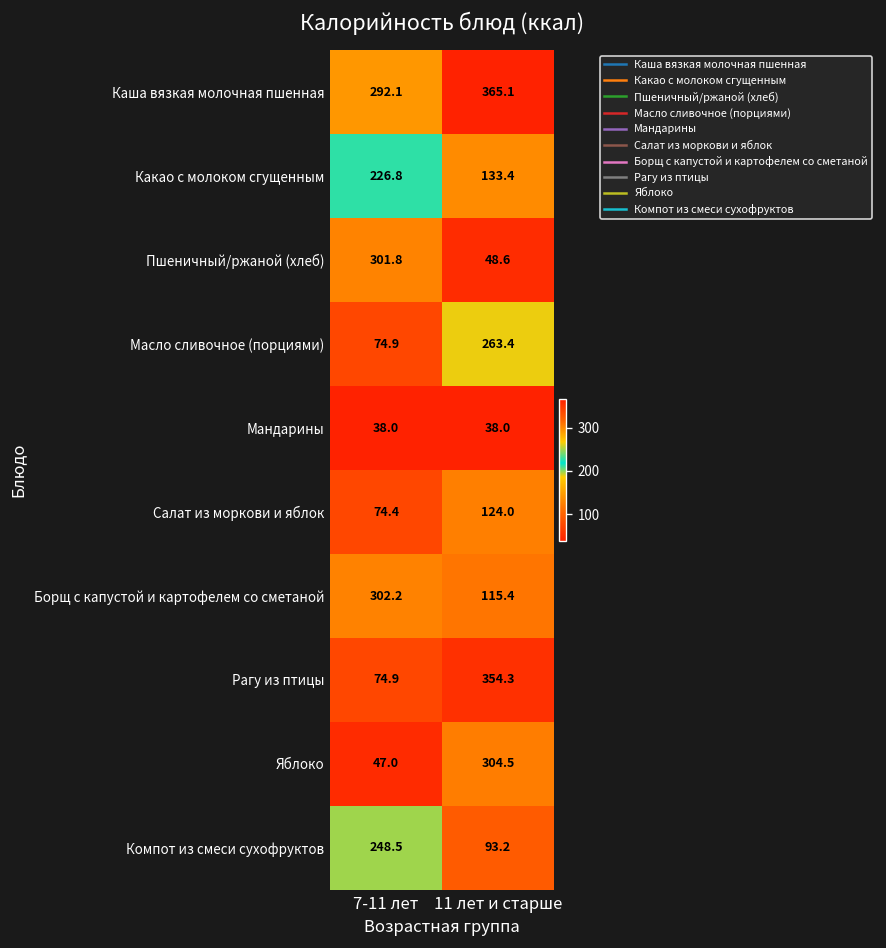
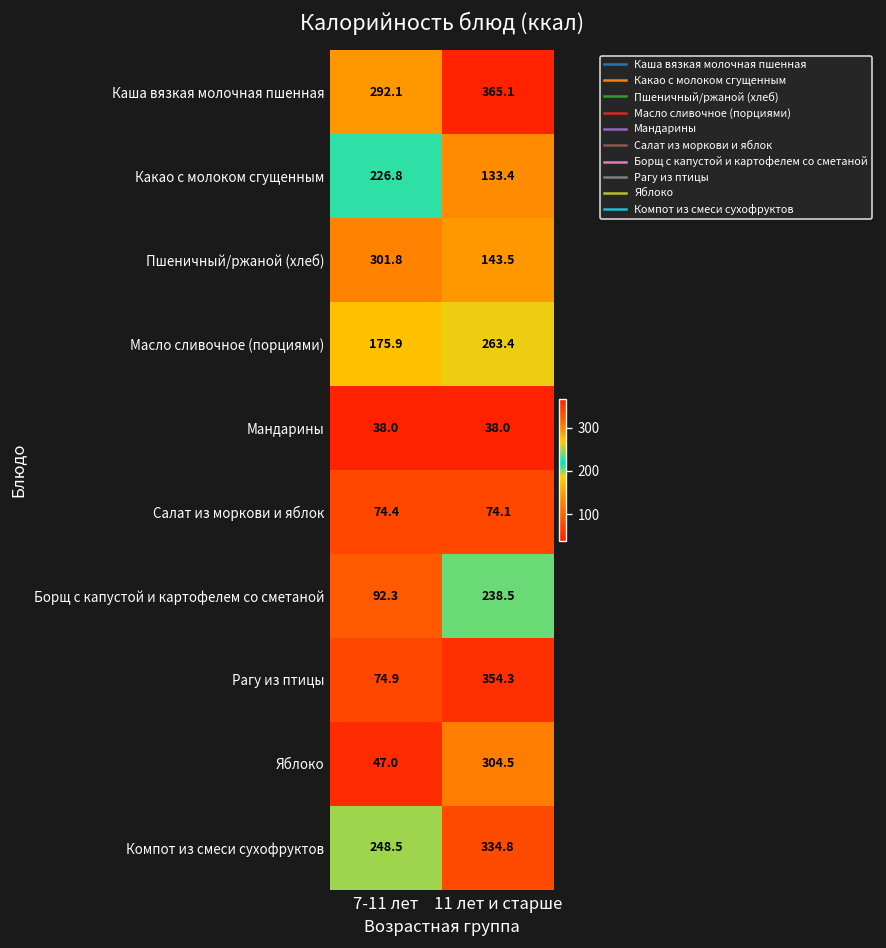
Пшеничный/ржаной (хлеб), 11 лет и старше: 48.6 -> 143.5
Масло сливочное (порциями), 7-11 лет: 74.9 -> 175.9
Салат из моркови и яблок, 11 лет и старше: 124.0 -> 74.1
Борщ с капустой и картофелем со сметаной, 7-11 лет: 302.2 -> 92.3
Борщ с капустой и картофелем со сметаной, 11 лет и старше: 115.4 -> 238.5
Компот из смеси сухофруктов, 11 лет и старше: 93.2 -> 334.8
